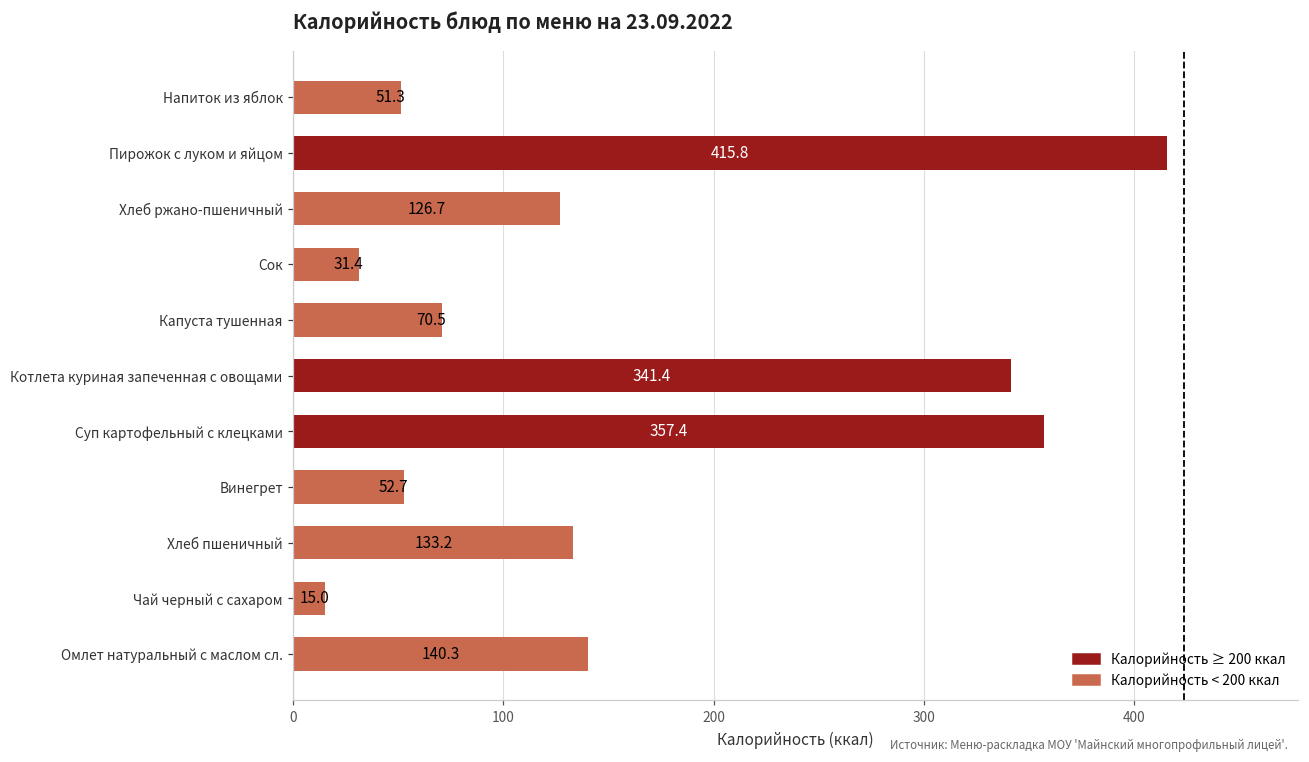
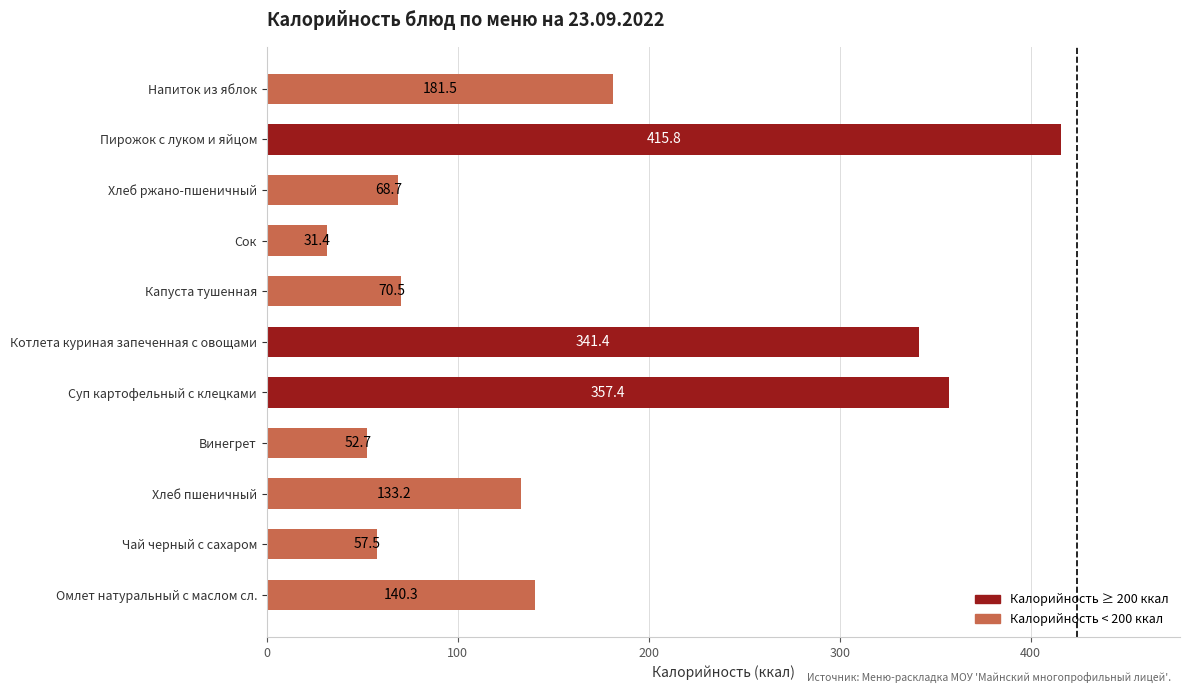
Напиток из яблок: 51.3 -> 181.5
Хлеб ржано-пшеничный: 126.7 -> 68.7
Чай черный с сахаром: 15.0 -> 57.5
